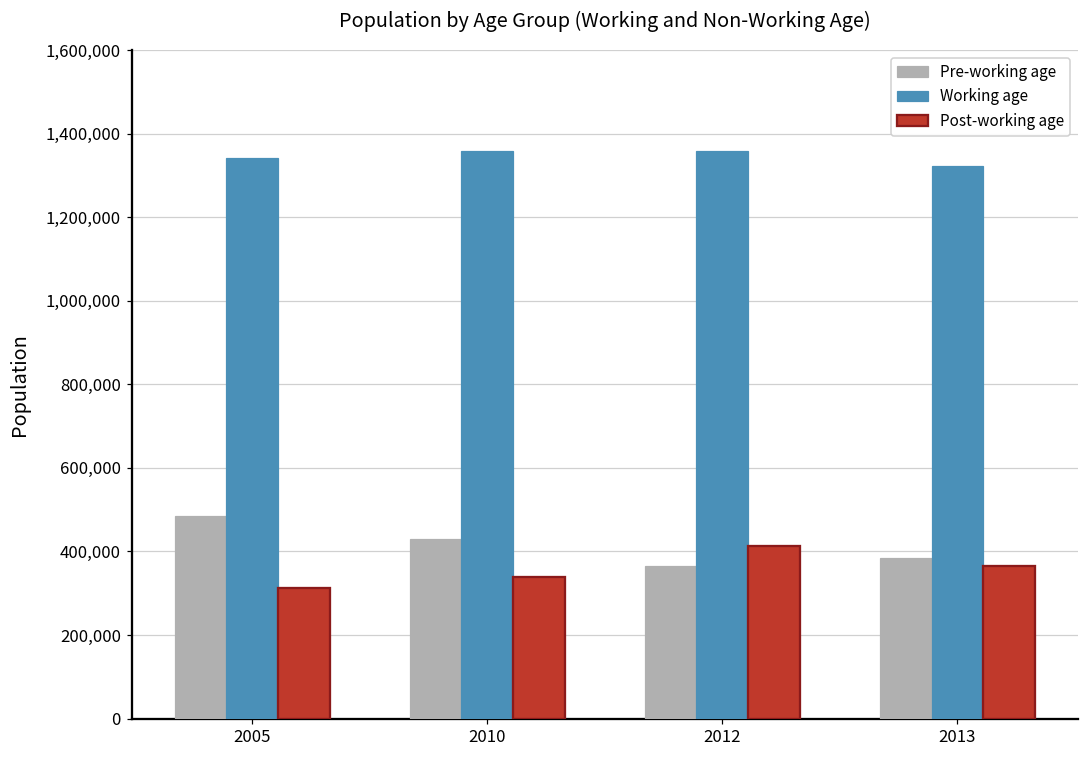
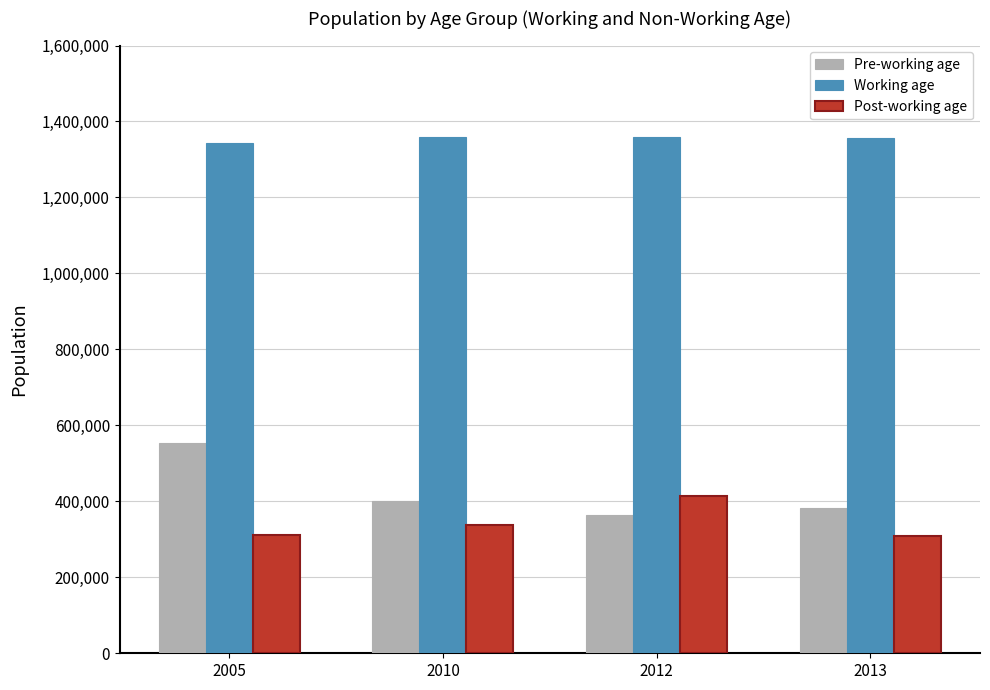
Pre-working age, 2005: 480,000 -> 550,000
Pre-working age, 2010: 430,000 -> 400,000
Working age, 2013: 1,320,000 -> 1,360,000
Post-working age, 2013: 370,000 -> 310,000
